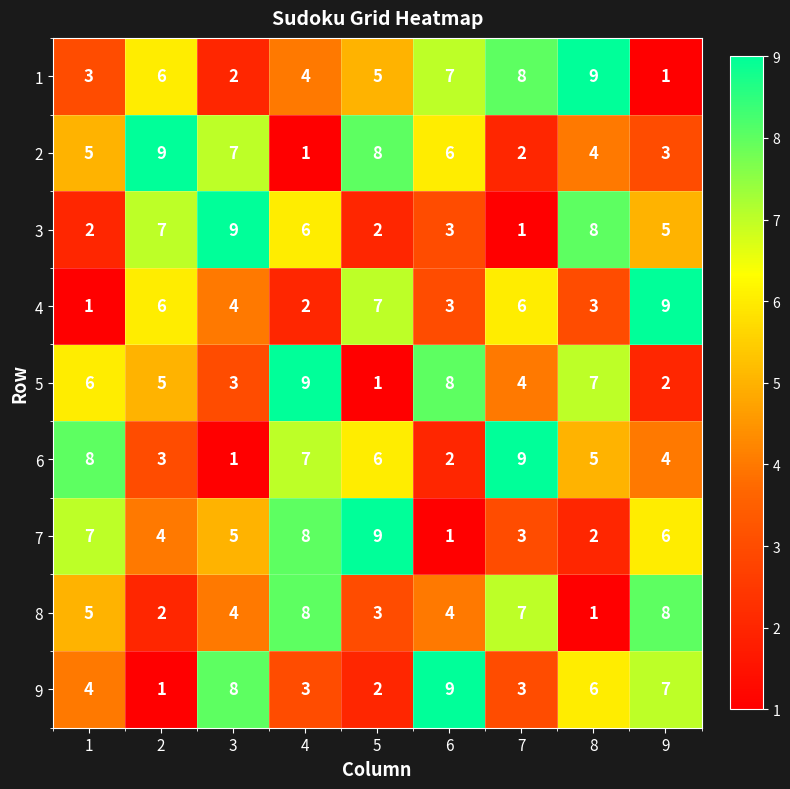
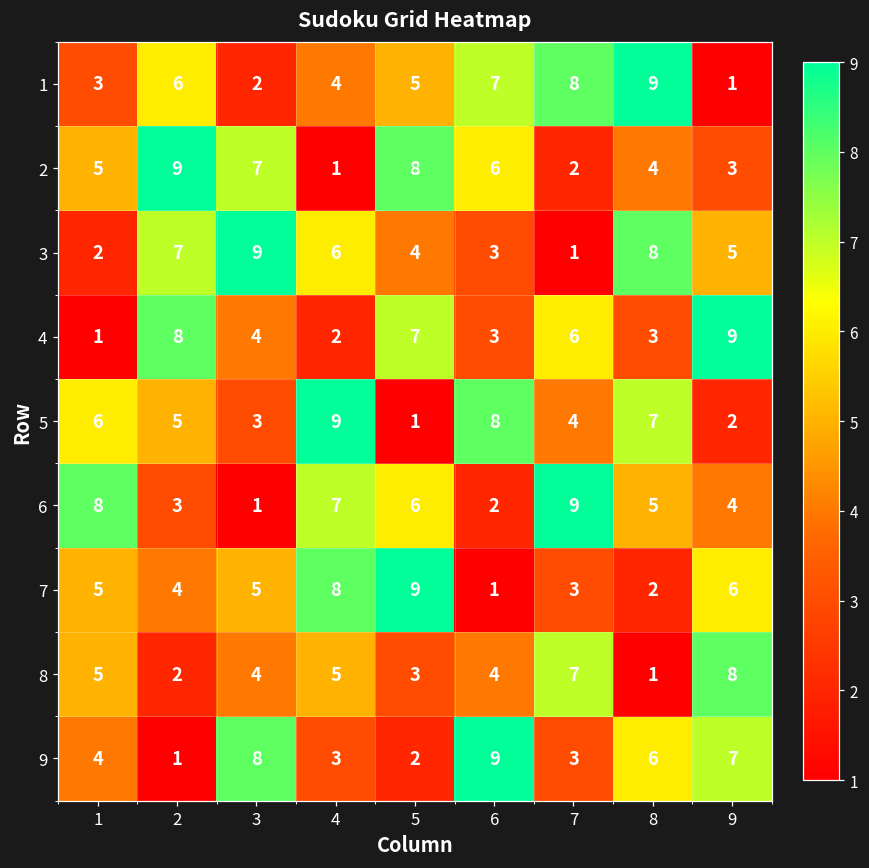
3, 5: 2 -> 4
4, 2: 6 -> 8
7, 1: 7 -> 5
8, 4: 8 -> 5
